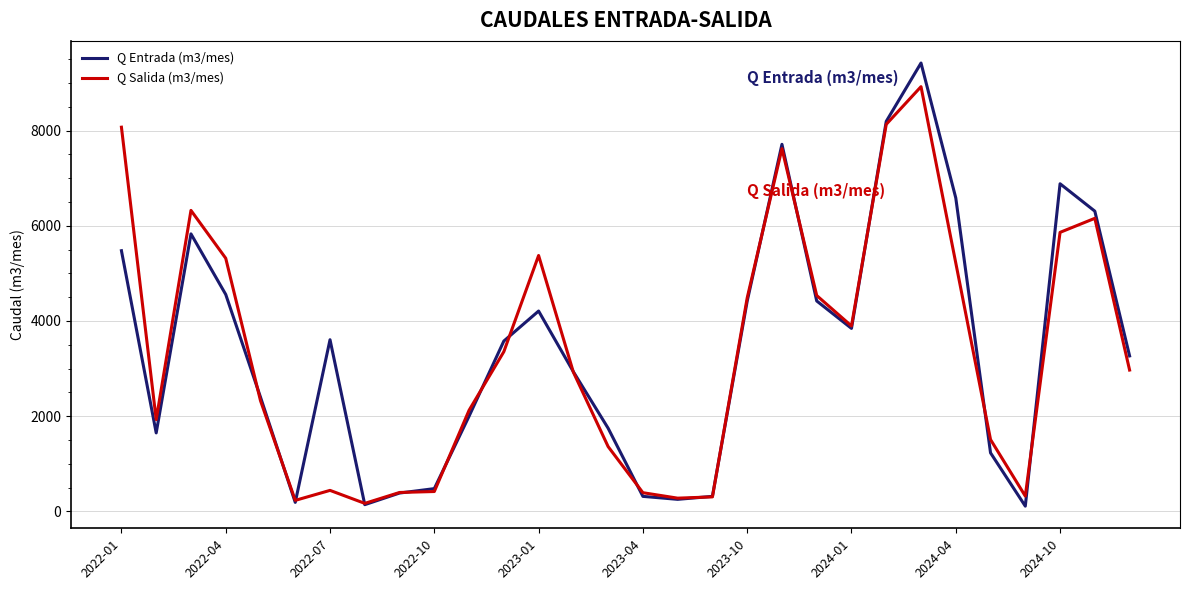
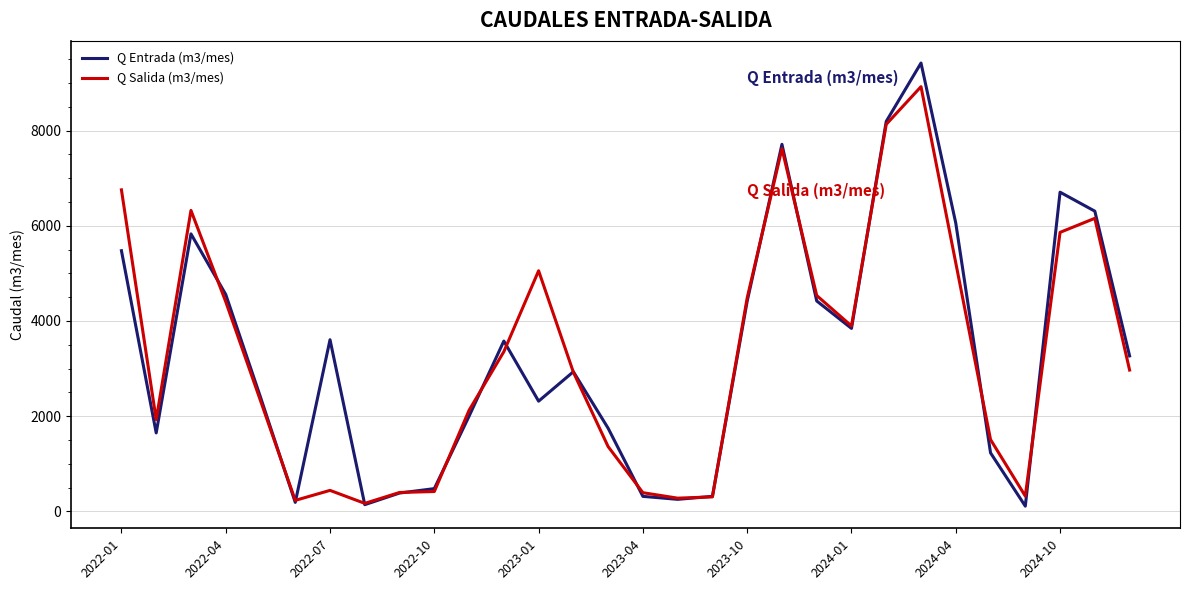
Q Salida (m3/mes), 2022-01: 8100 -> 6800
Q Salida (m3/mes), 2022-04: 5300 -> 4400
Q Entrada (m3/mes), 2023-01: 4200 -> 2300
Q Salida (m3/mes), 2023-01: 5400 -> 5100
Q Entrada (m3/mes), 2024-04: 6600 -> 6100
Q Entrada (m3/mes), 2024-10: 6900 -> 6700
